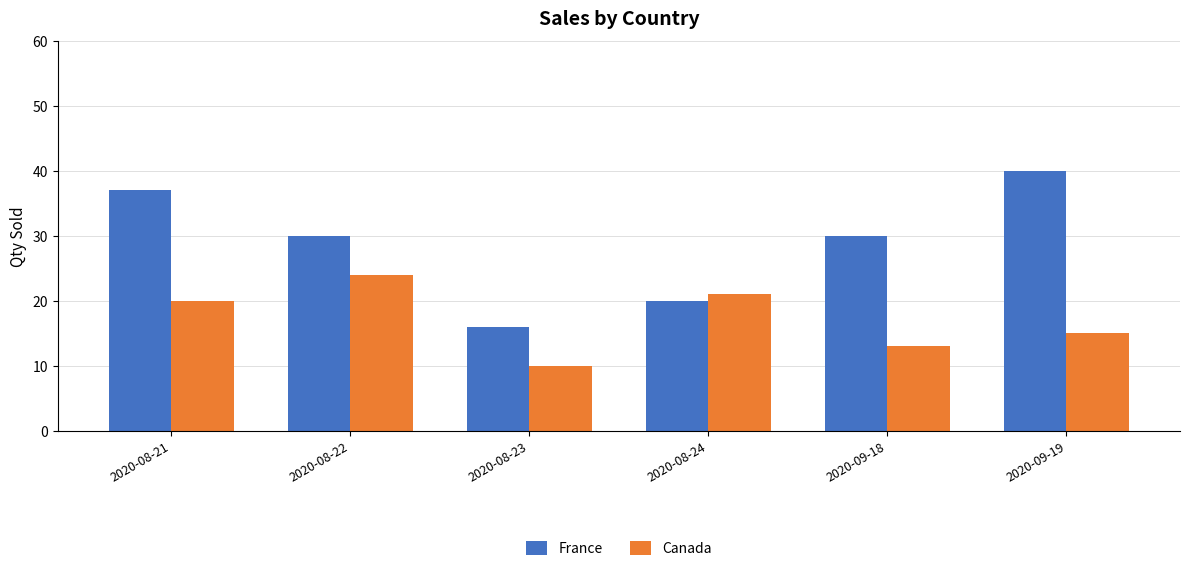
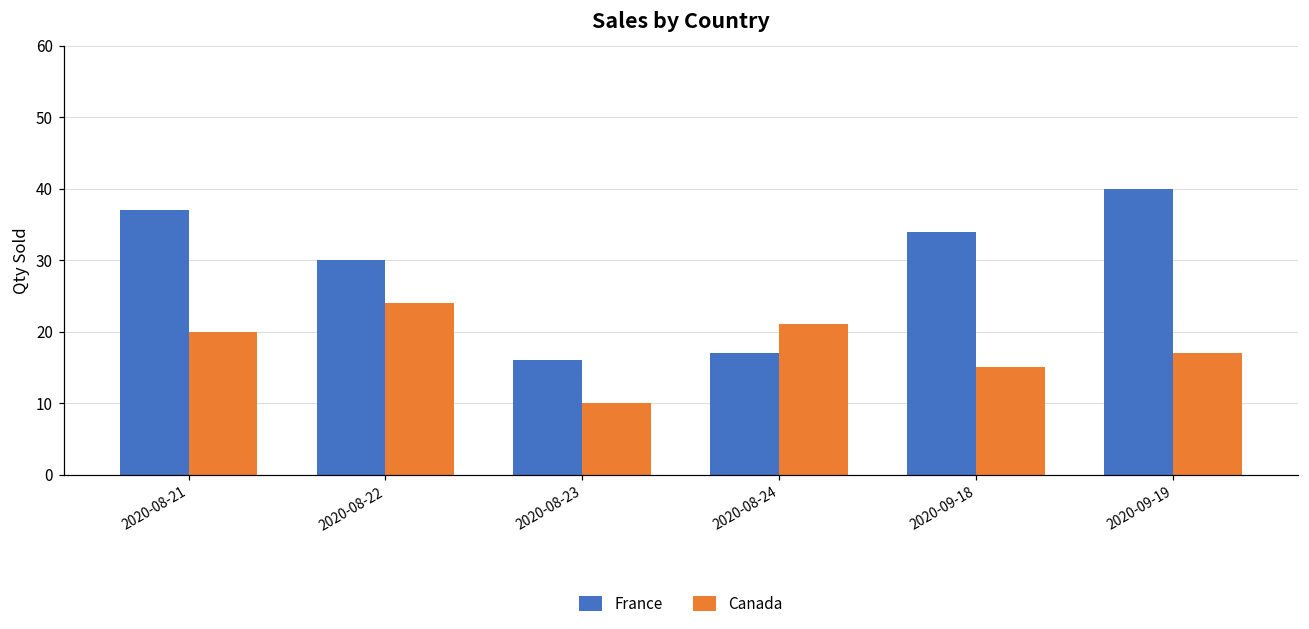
France, 2020-08-24: 20 -> 17
France, 2020-09-18: 30 -> 34
Canada, 2020-09-18: 13 -> 15
Canada, 2020-09-19: 15 -> 17
